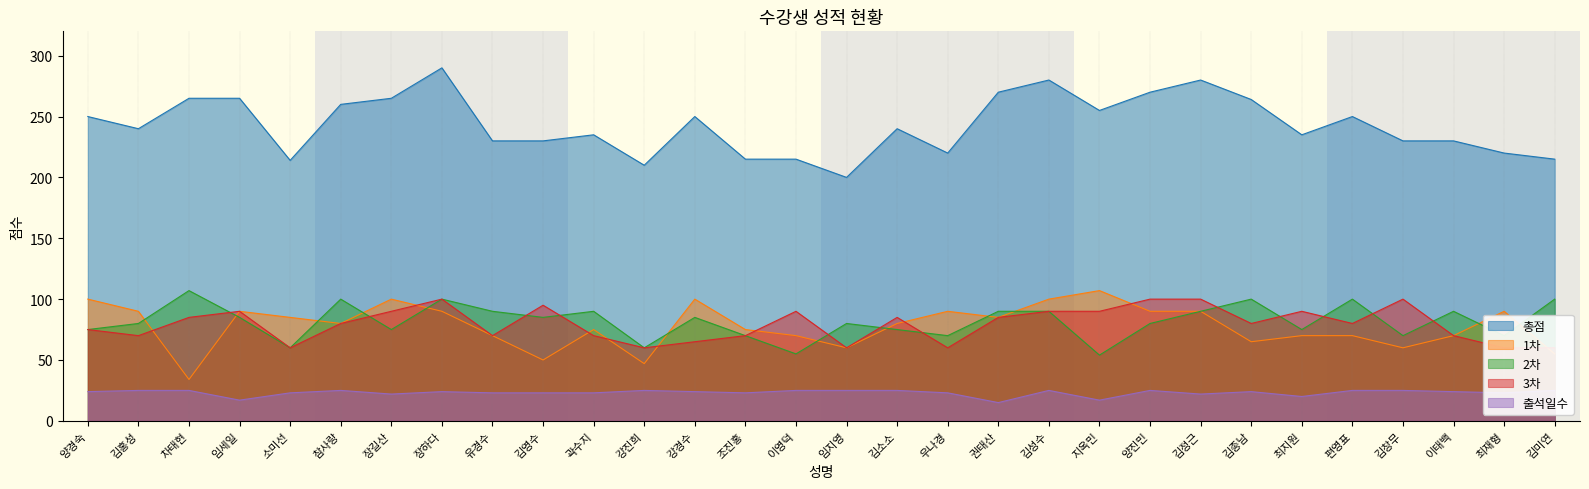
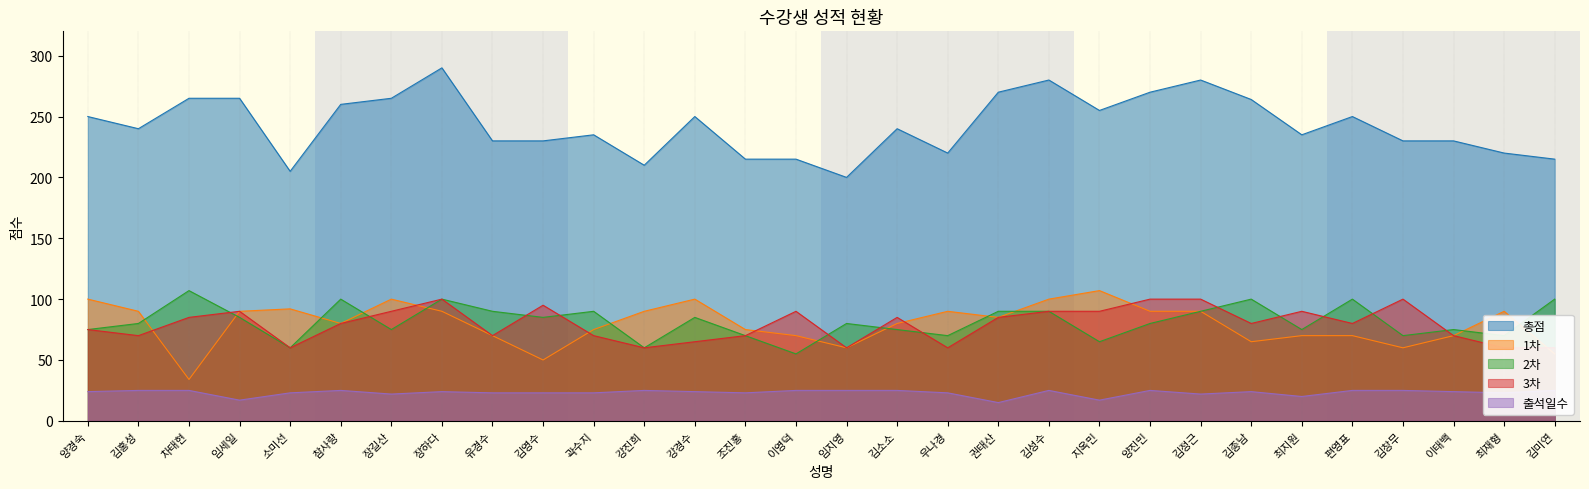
총점, 소미선: 214 -> 205
1차, 소미선: 85 -> 92
1차, 강진희: 47 -> 90
2차, 지옥민: 54 -> 65
2차, 이태백: 90 -> 75
